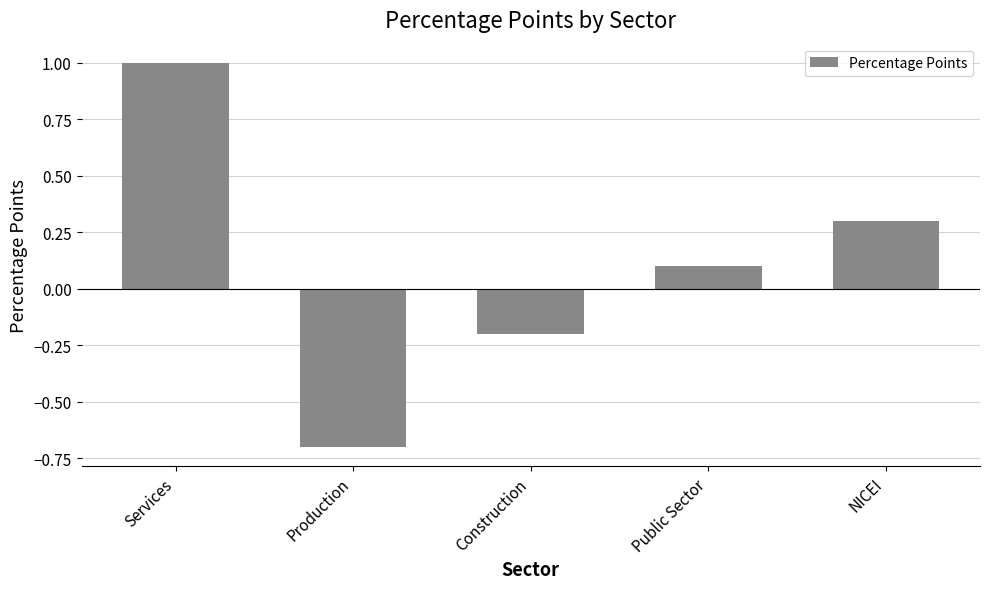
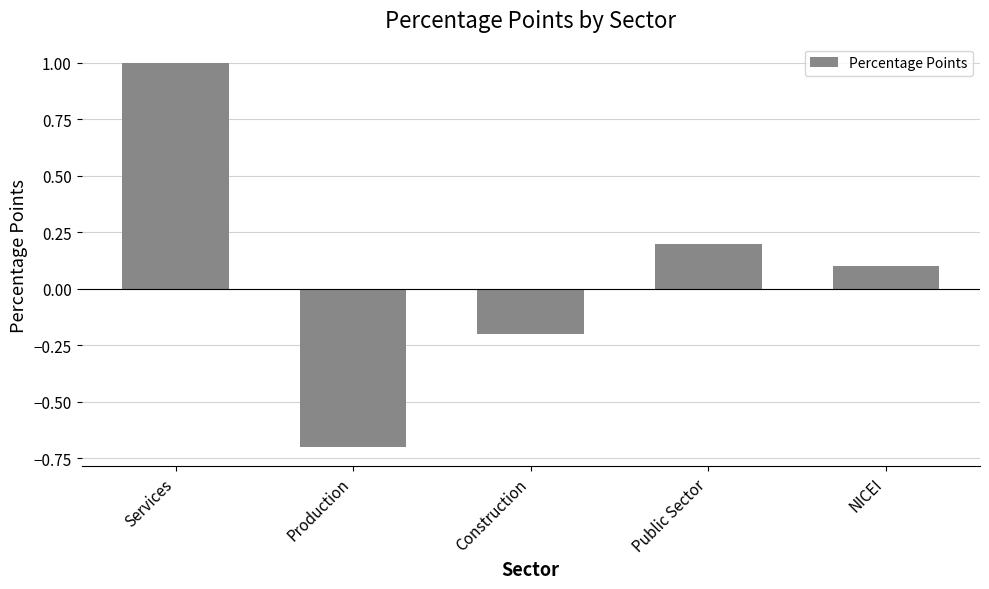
Public Sector: 0.1 -> 0.2
NICEI: 0.3 -> 0.1
